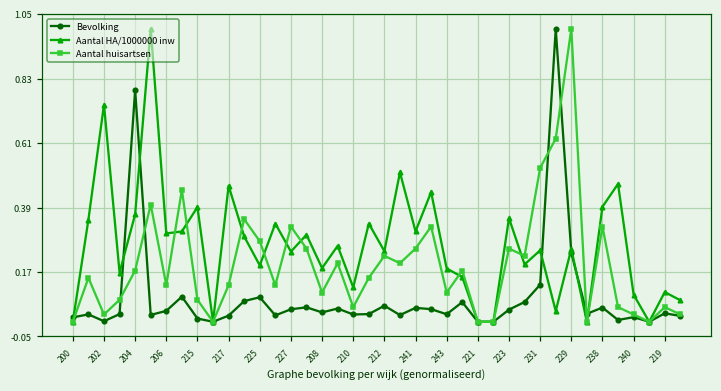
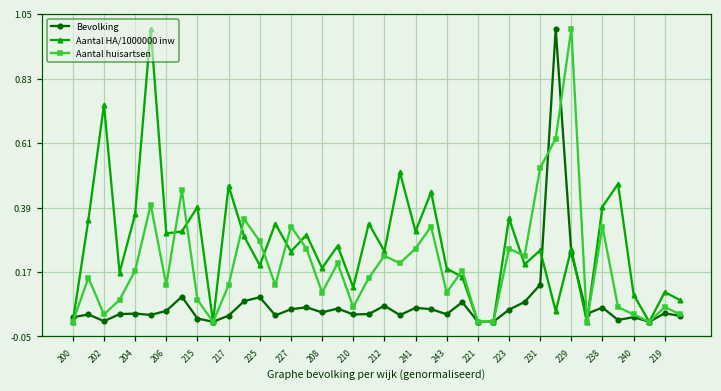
Bevolking, 204: 0.79 -> 0.03
